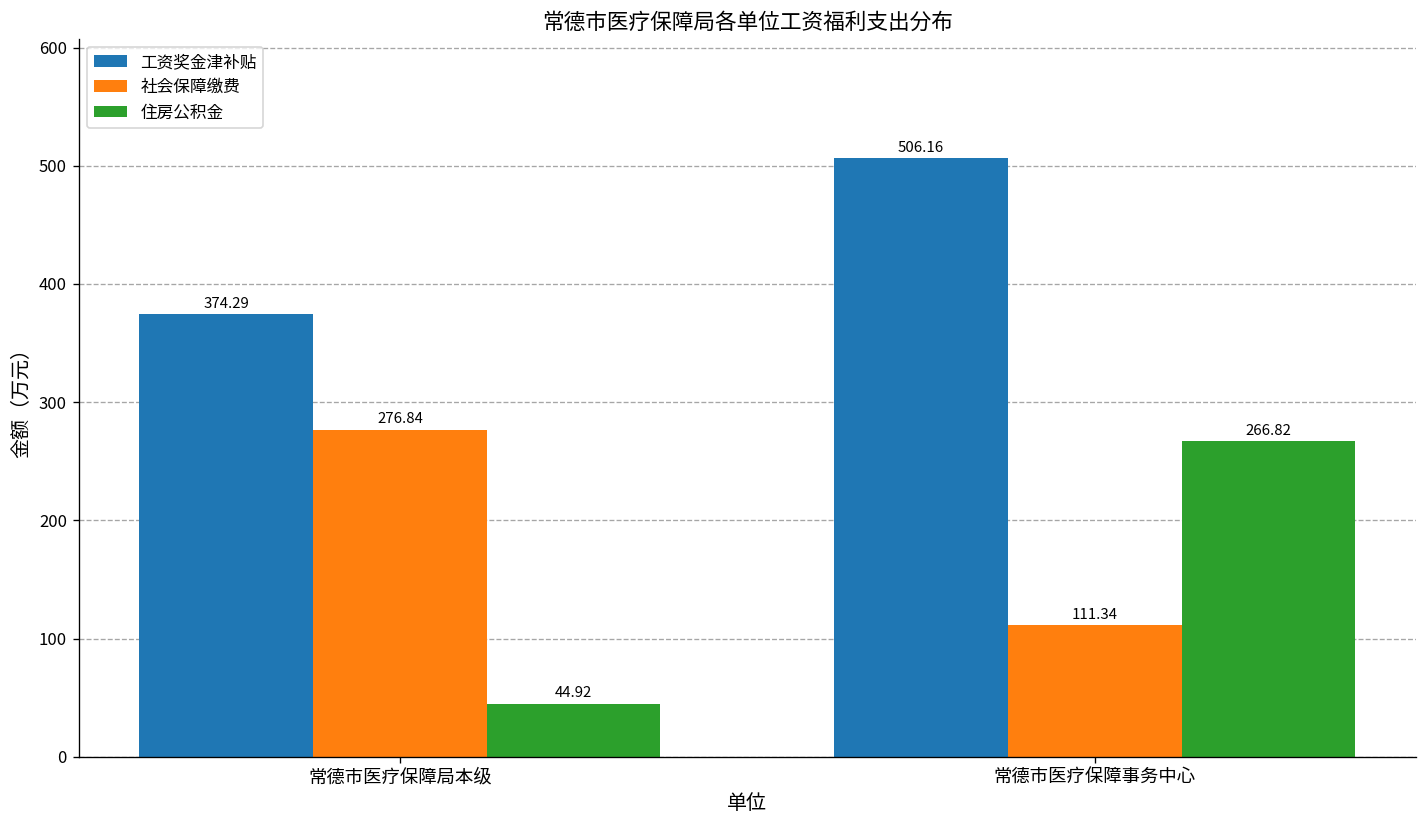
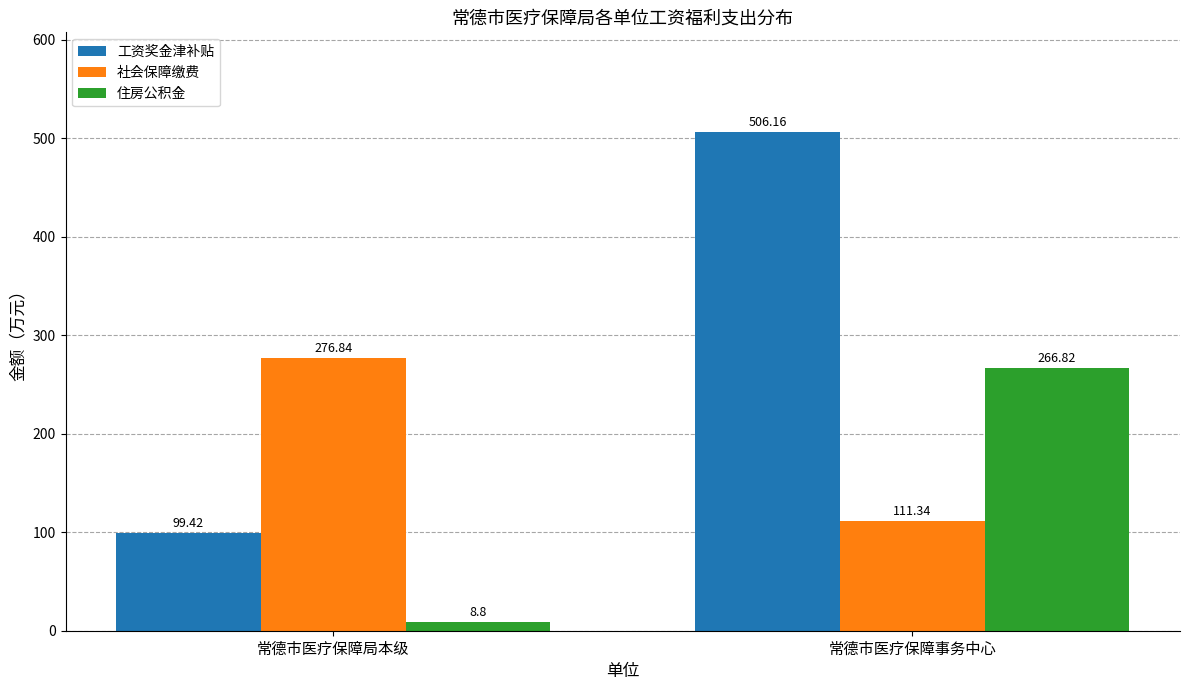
工资奖金津补贴, 常德市医疗保障局本级: 374.29 -> 99.42
住房公积金, 常德市医疗保障局本级: 44.92 -> 8.8
